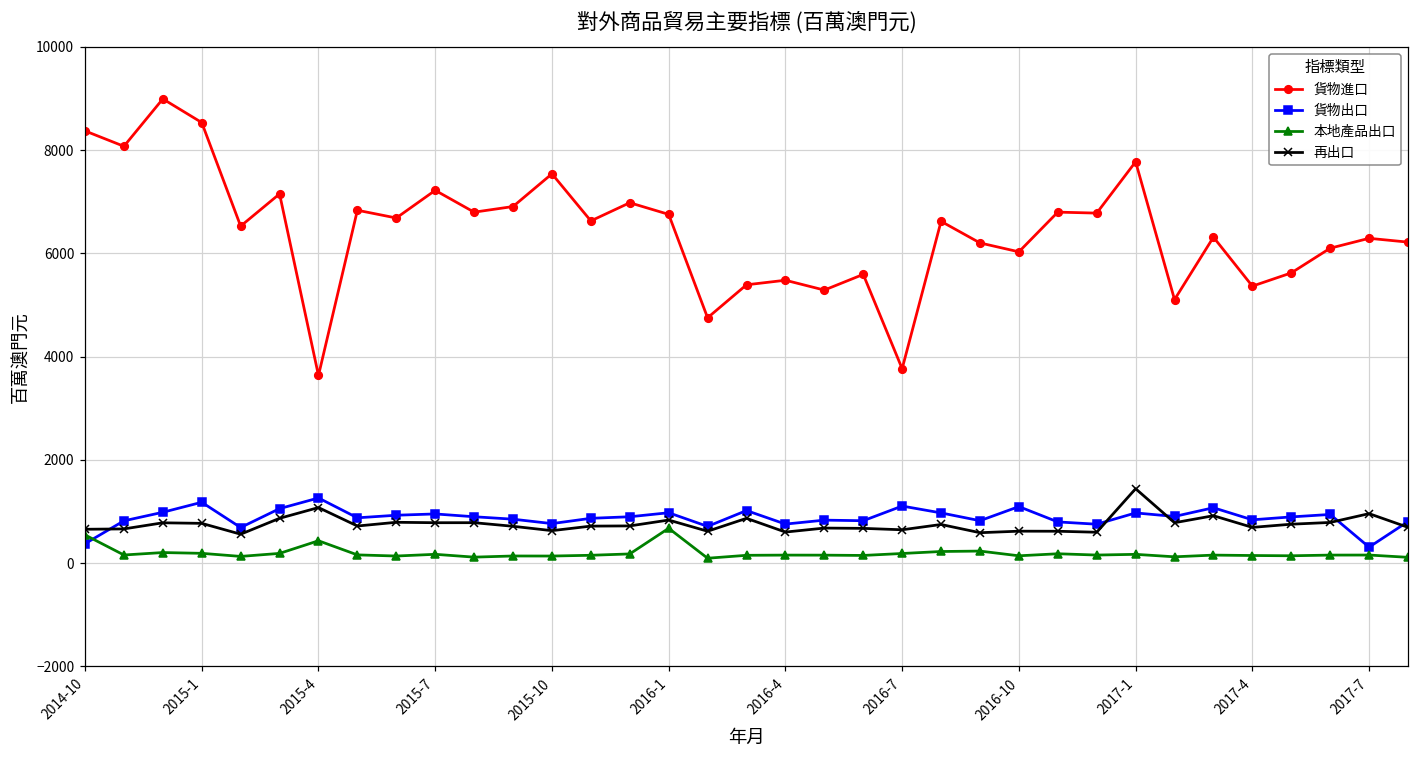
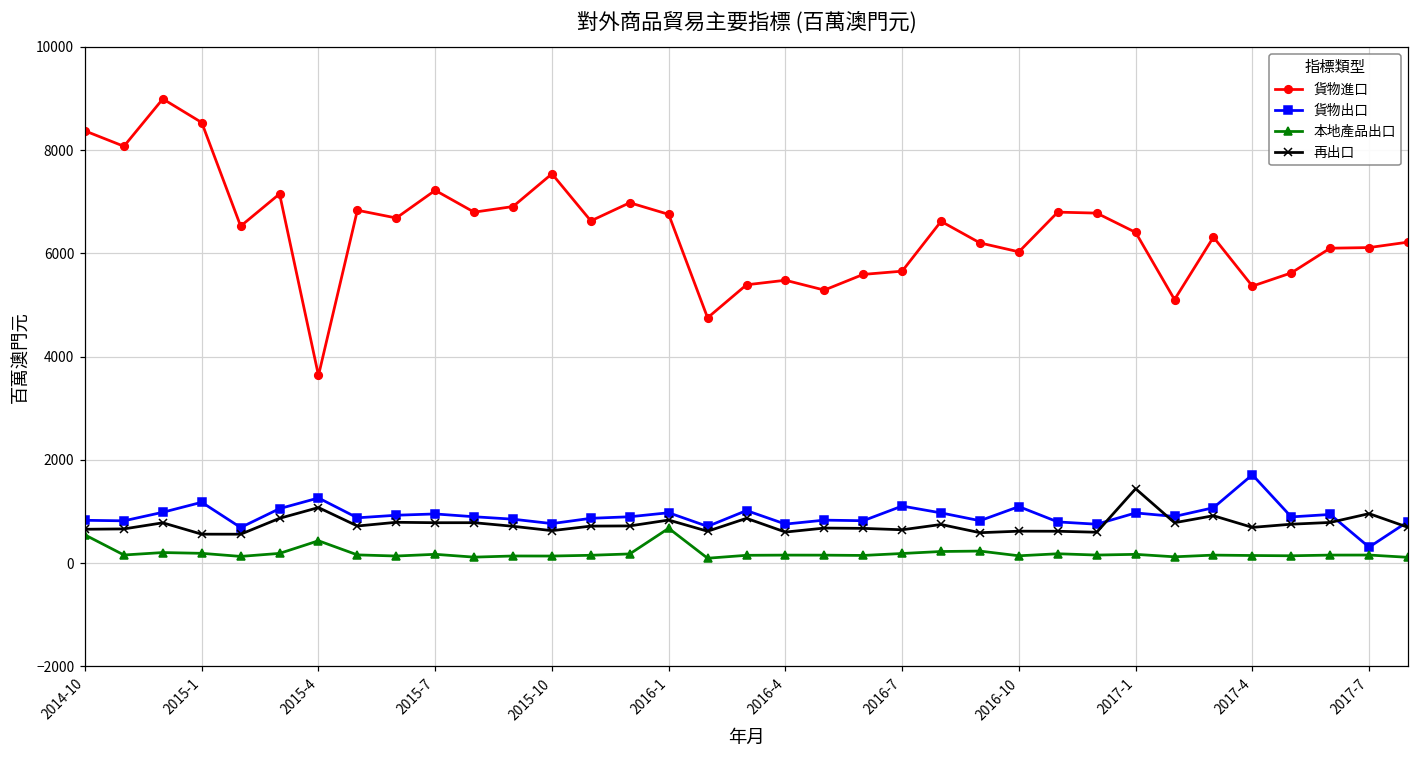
貨物出口, 2014-10: 400 -> 800
再出口, 2015-1: 800 -> 600
貨物進口, 2016-7: 3800 -> 5700
貨物進口, 2017-1: 7800 -> 6400
貨物出口, 2017-4: 800 -> 1700
貨物進口, 2017-7: 6300 -> 6100
